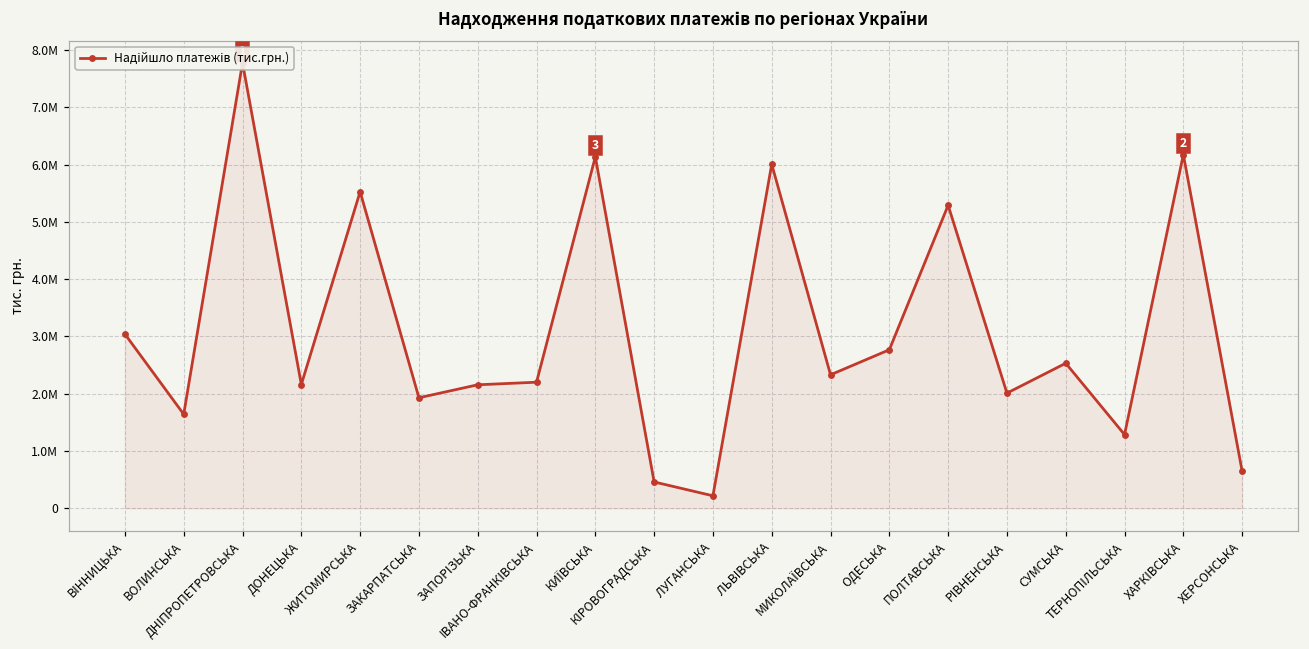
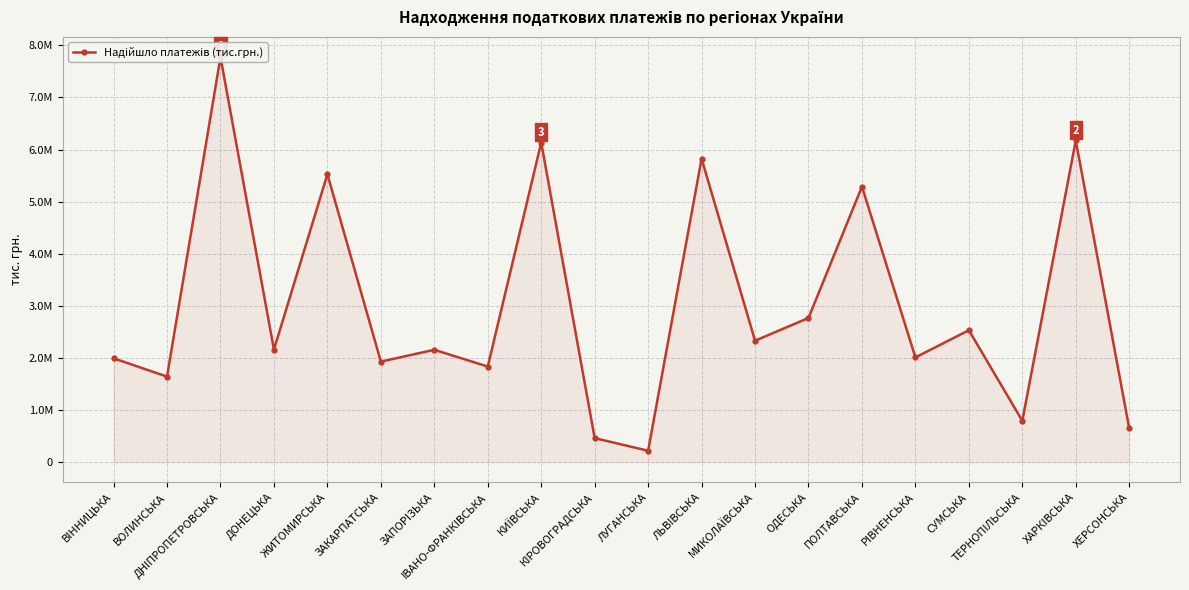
ВIННИЦЬКА: 3000000 -> 2000000
IВАНО-ФРАНКIВСЬКА: 2200000 -> 1800000
ЛЬВIВСЬКА: 6000000 -> 5800000
ТЕРНОПIЛЬСЬКА: 1300000 -> 800000
